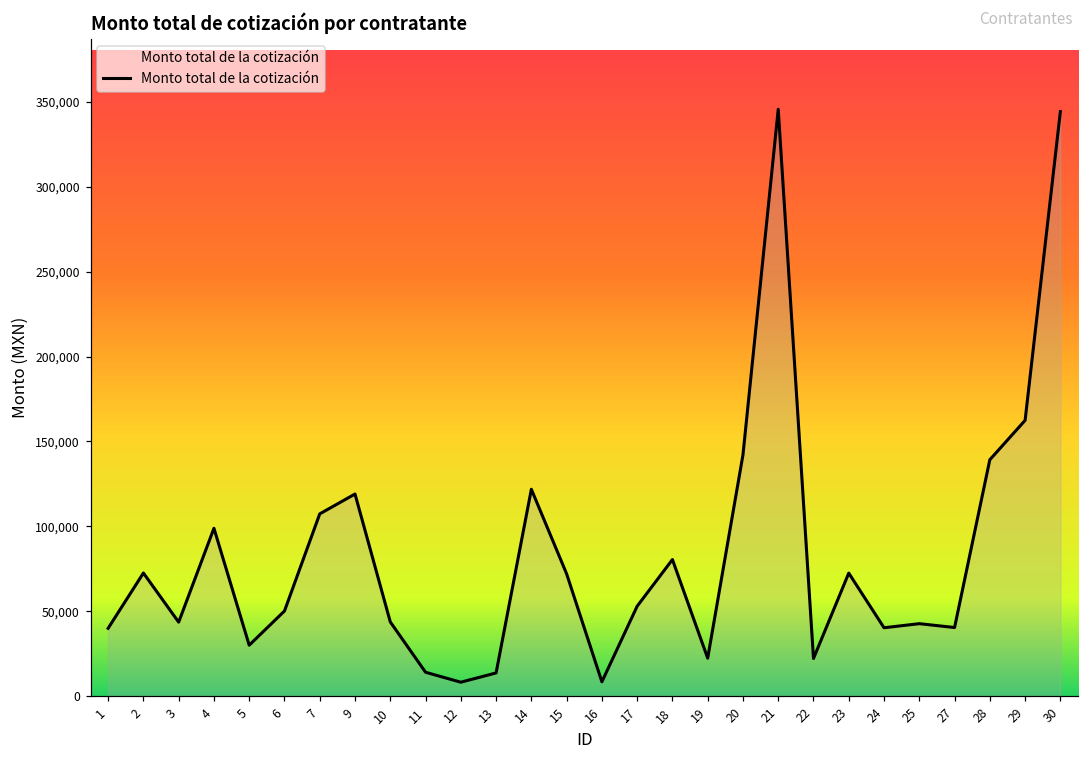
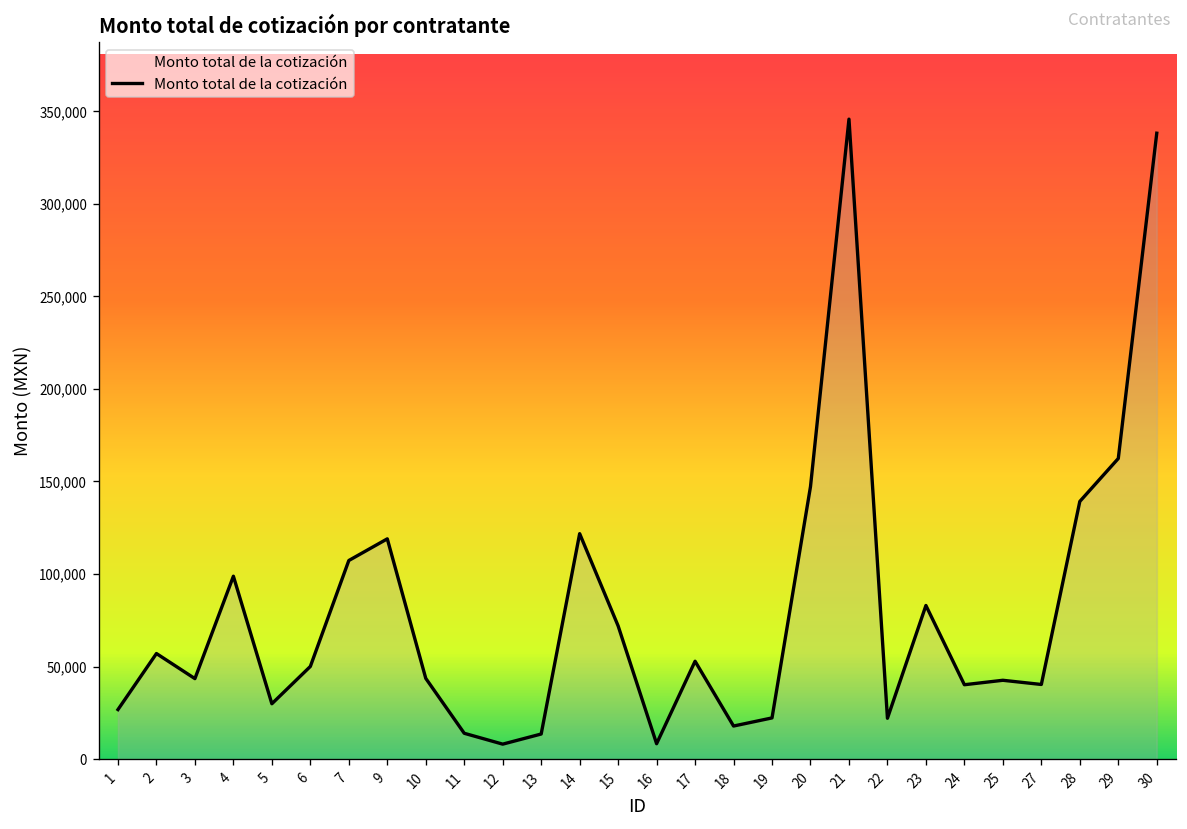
1: 40,000 -> 27,000
2: 72,000 -> 57,000
18: 80,000 -> 18,000
20: 142,000 -> 147,000
23: 72,000 -> 83,000
30: 344,000 -> 338,000
